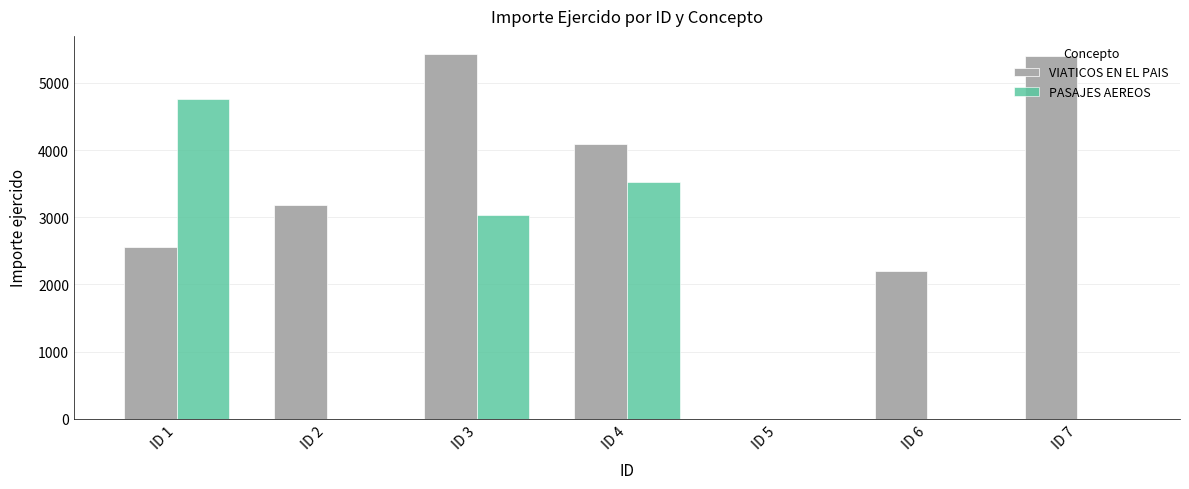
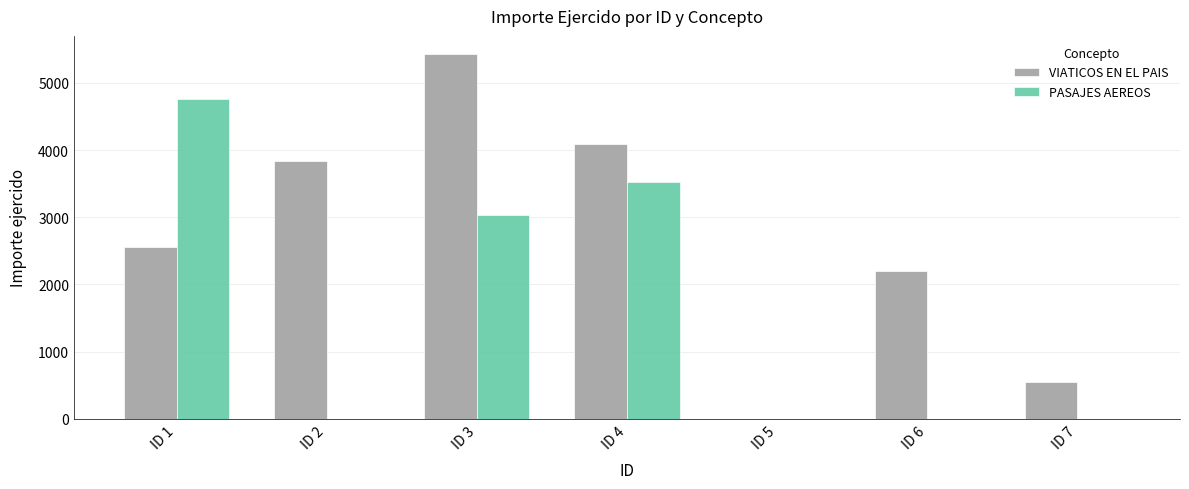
VIATICOS EN EL PAIS, ID 2: 3200 -> 3800
VIATICOS EN EL PAIS, ID 7: 5400 -> 500
